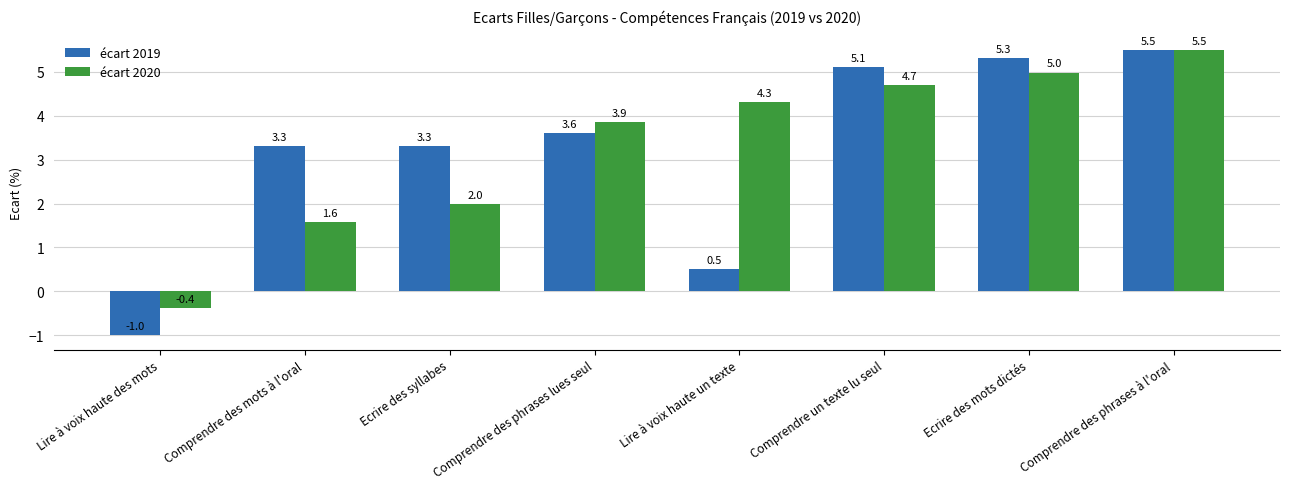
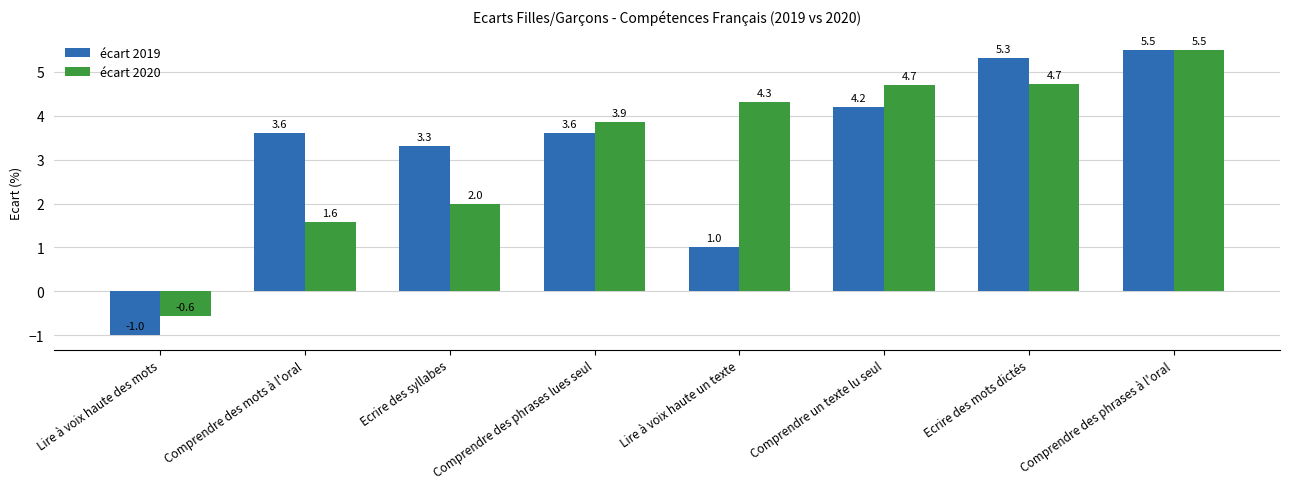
écart 2020, Lire à voix haute des mots: -0.4 -> -0.6
écart 2019, Comprendre des mots à l'oral: 3.3 -> 3.6
écart 2019, Lire à voix haute un texte: 0.5 -> 1.0
écart 2019, Comprendre un texte lu seul: 5.1 -> 4.2
écart 2020, Ecrire des mots dictés: 5.0 -> 4.7
